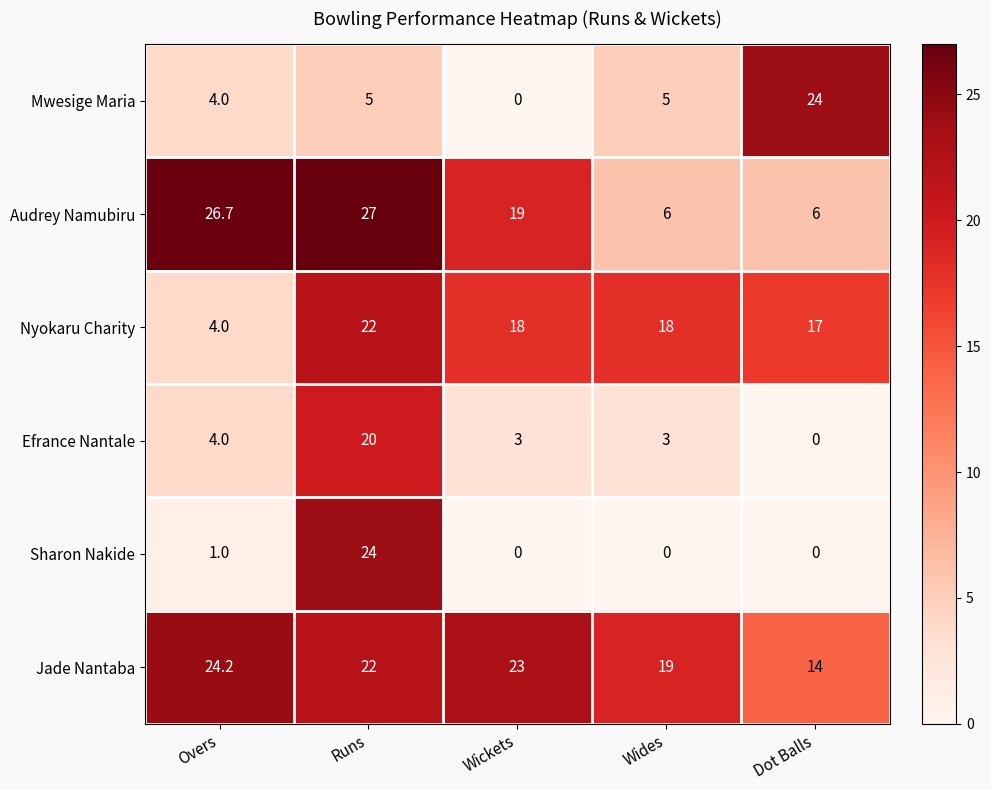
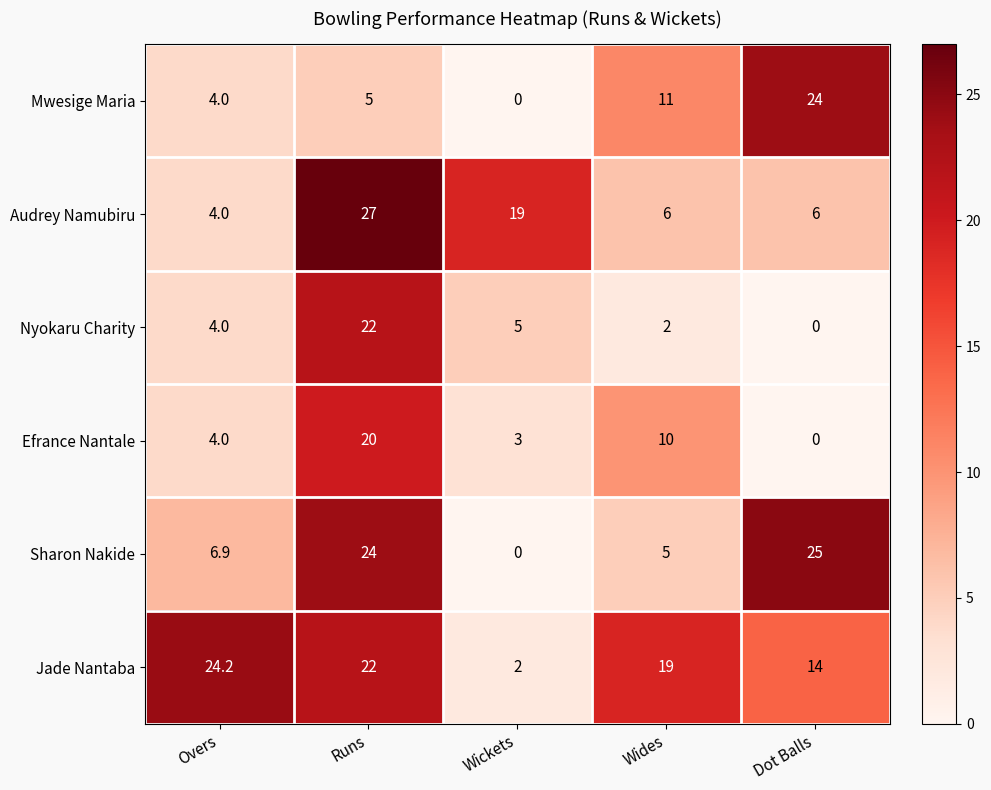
Mwesige Maria, Wides: 5 -> 11
Audrey Namubiru, Overs: 26.7 -> 4.0
Nyokaru Charity, Wickets: 18 -> 5
Nyokaru Charity, Wides: 18 -> 2
Nyokaru Charity, Dot Balls: 17 -> 0
Efrance Nantale, Wides: 3 -> 10
Sharon Nakide, Overs: 1.0 -> 6.9
Sharon Nakide, Wides: 0 -> 5
Sharon Nakide, Dot Balls: 0 -> 25
Jade Nantaba, Wickets: 23 -> 2
